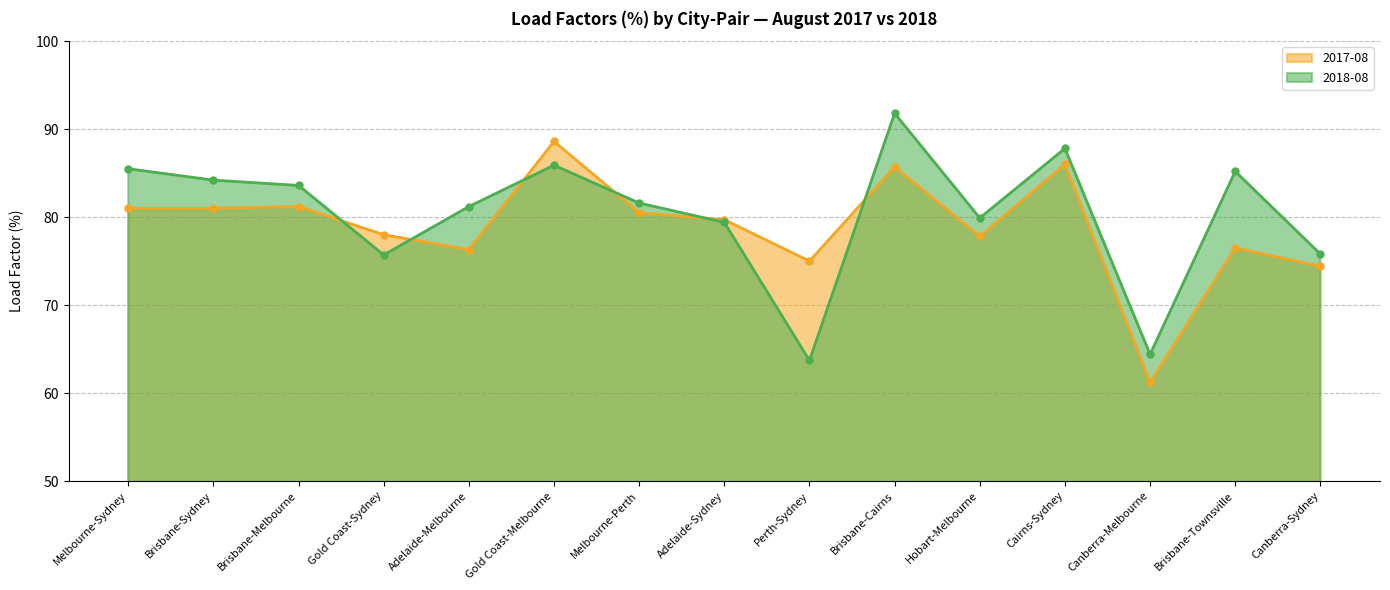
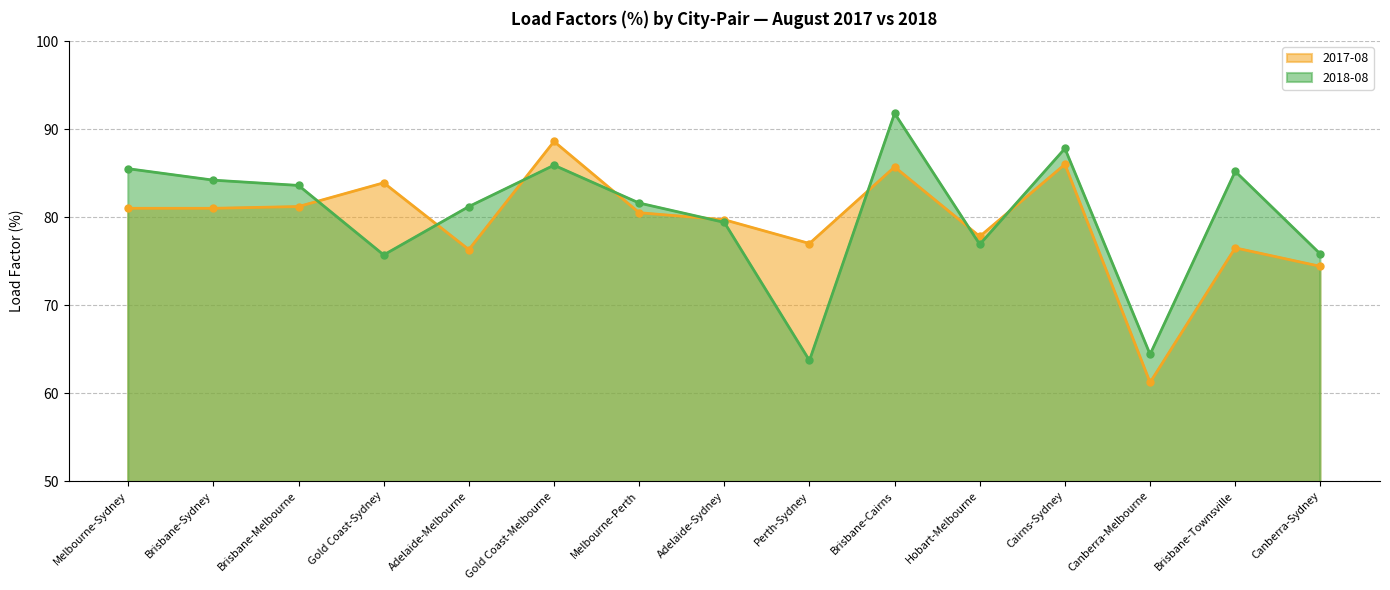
2017-08, Gold Coast-Sydney: 78 -> 84
2017-08, Perth-Sydney: 75 -> 77
2018-08, Hobart-Melbourne: 80 -> 77
